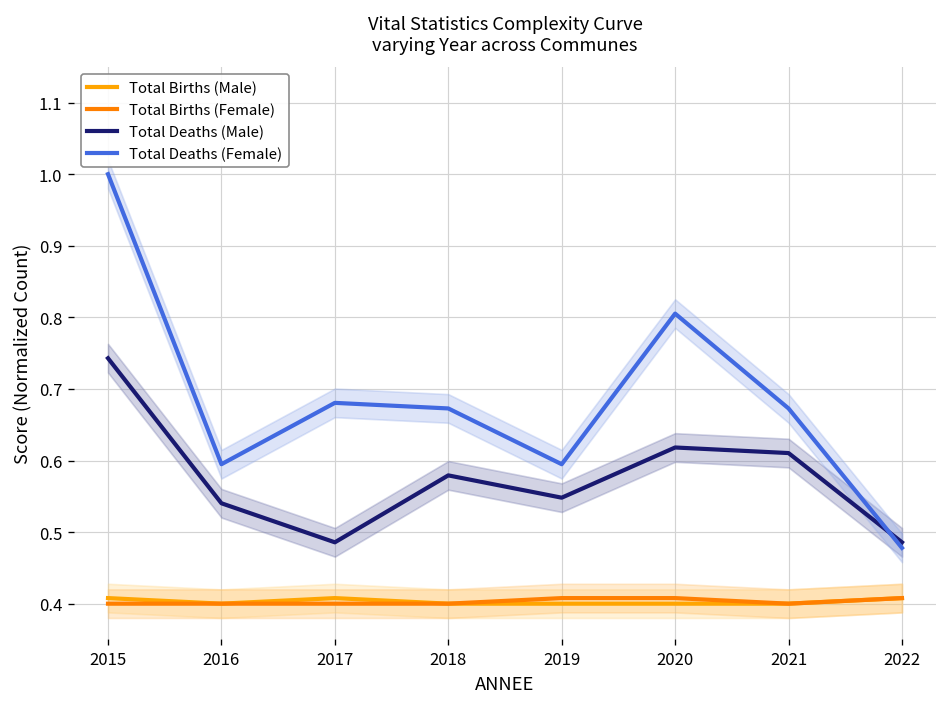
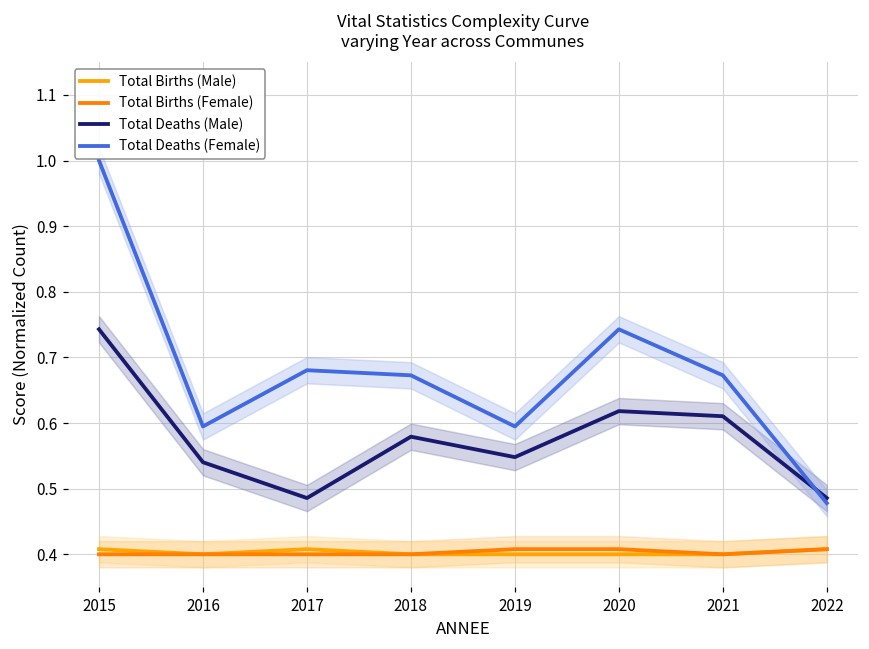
Total Deaths (Female), 2020: 0.81 -> 0.74
